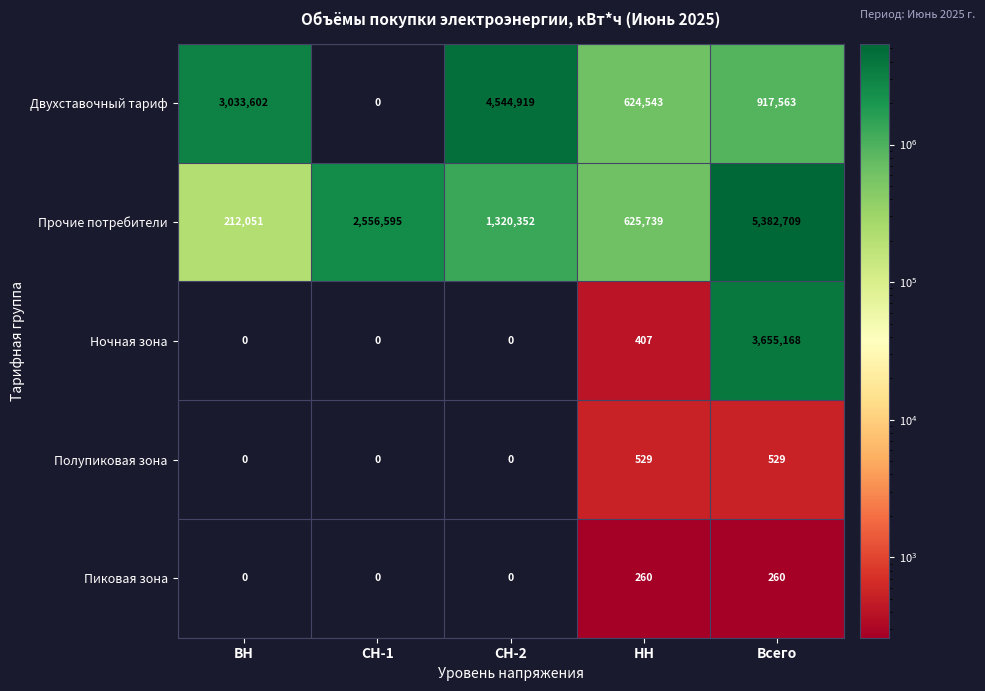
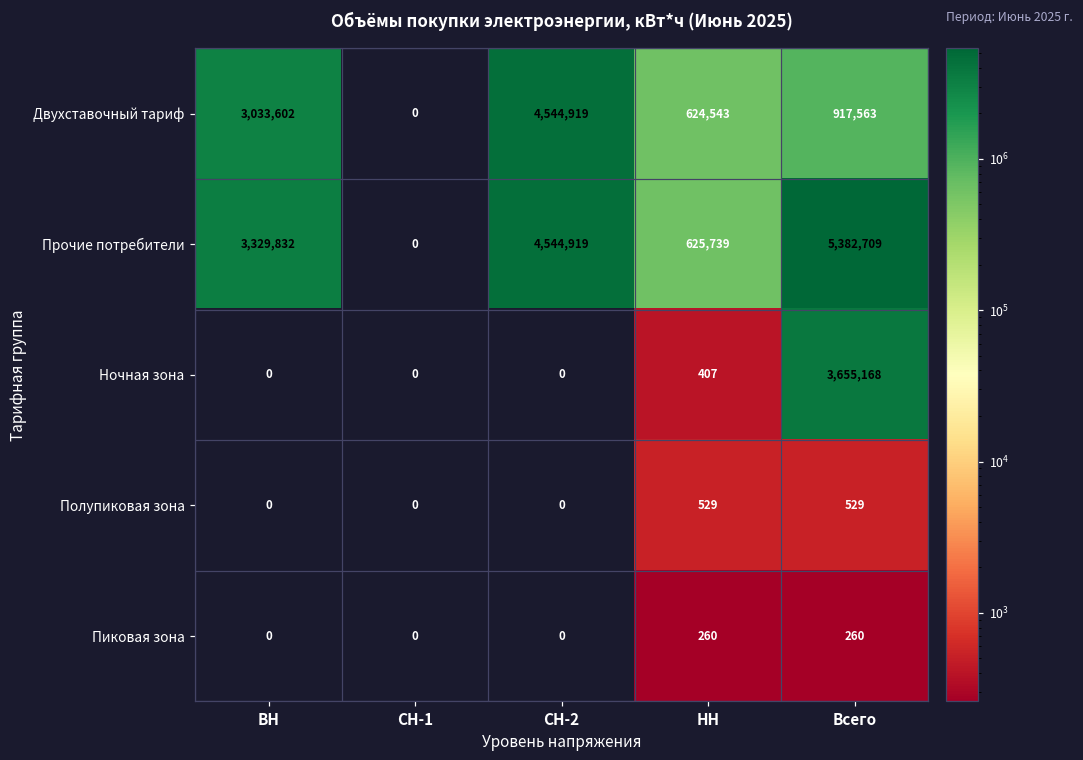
Прочие потребители, ВН: 212,051 -> 3,329,832
Прочие потребители, СН-1: 2,556,595 -> 0
Прочие потребители, СН-2: 1,320,352 -> 4,544,919
